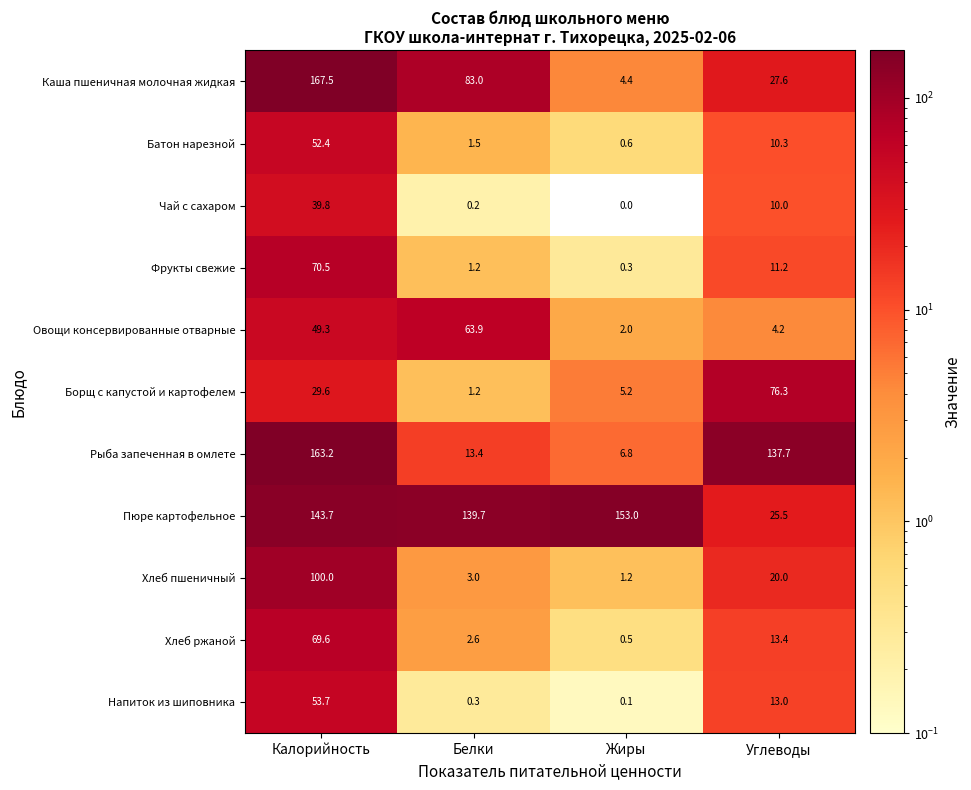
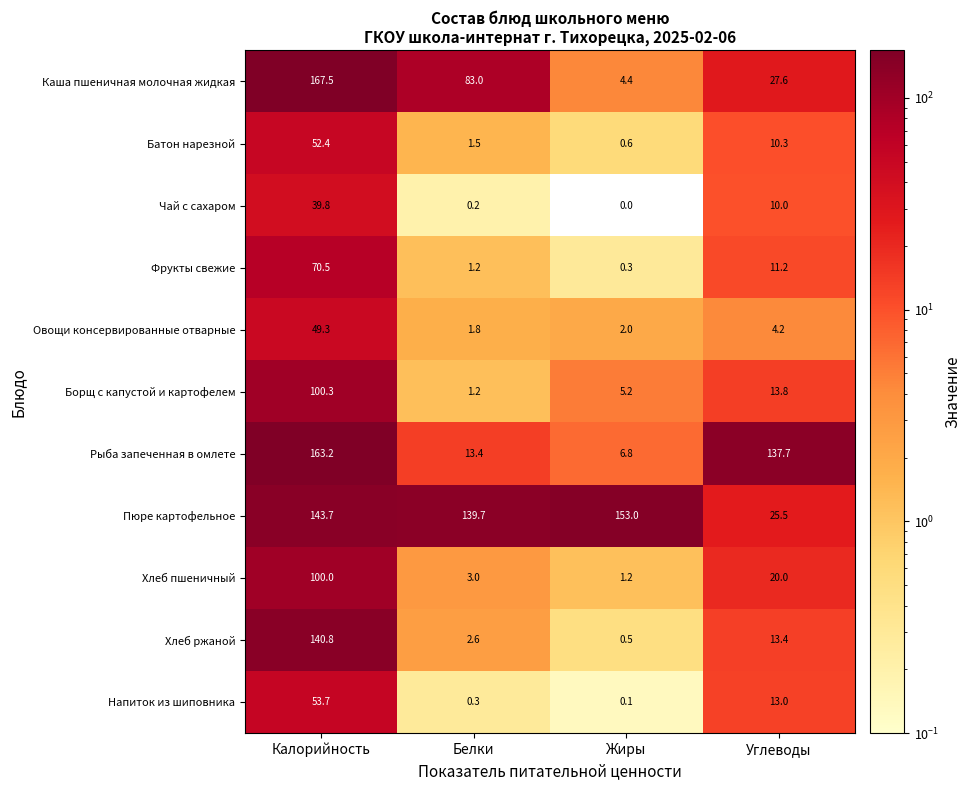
Овощи консервированные отварные, Белки: 63.9 -> 1.8
Борщ с капустой и картофелем, Калорийность: 29.6 -> 100.3
Борщ с капустой и картофелем, Углеводы: 76.3 -> 13.8
Хлеб ржаной, Калорийность: 69.6 -> 140.8
